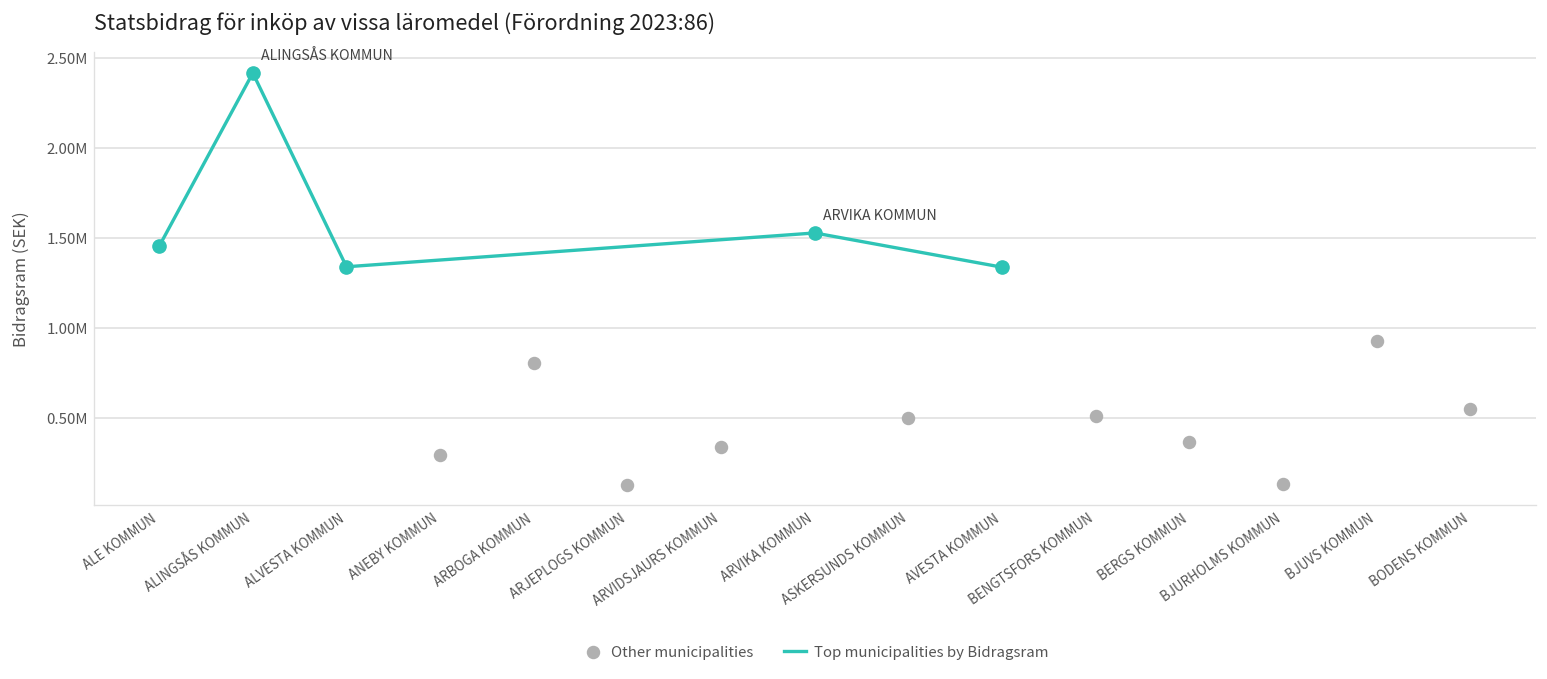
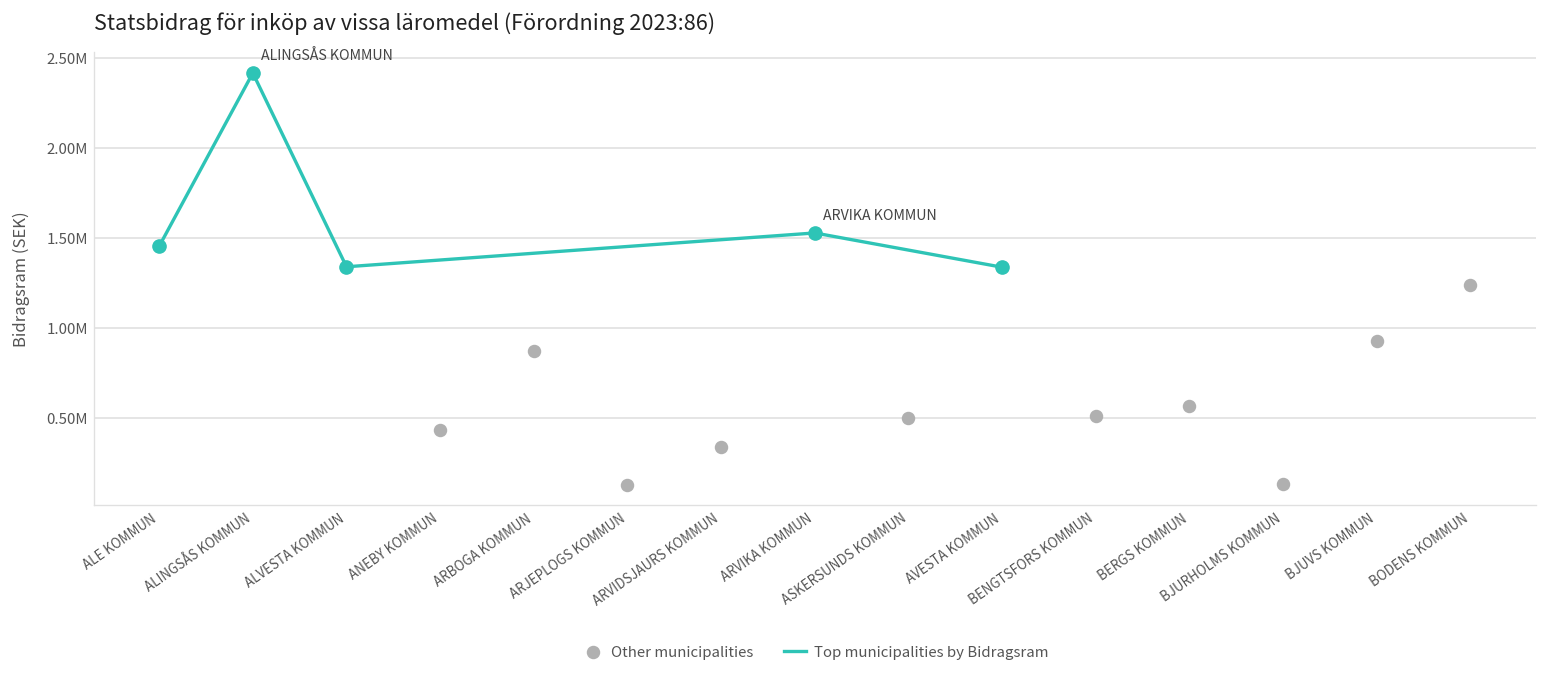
Other municipalities, ANEBY KOMMUN: 300000 -> 430000
Other municipalities, ARBOGA KOMMUN: 810000 -> 870000
Other municipalities, BERGS KOMMUN: 370000 -> 570000
Other municipalities, BODENS KOMMUN: 550000 -> 1240000
